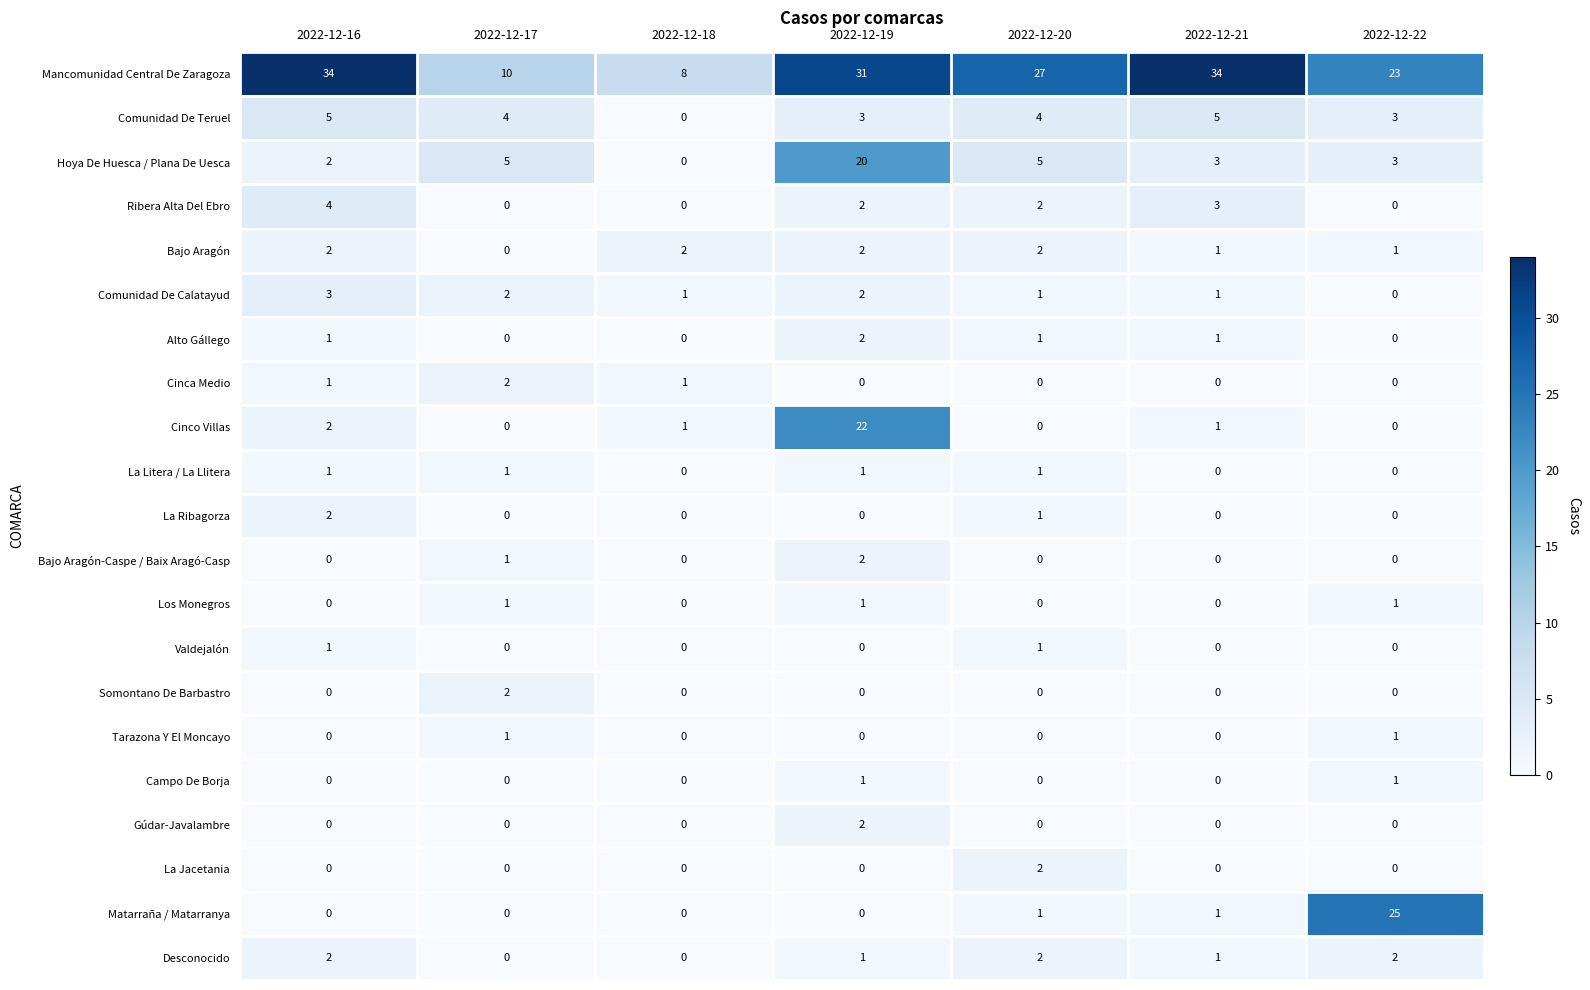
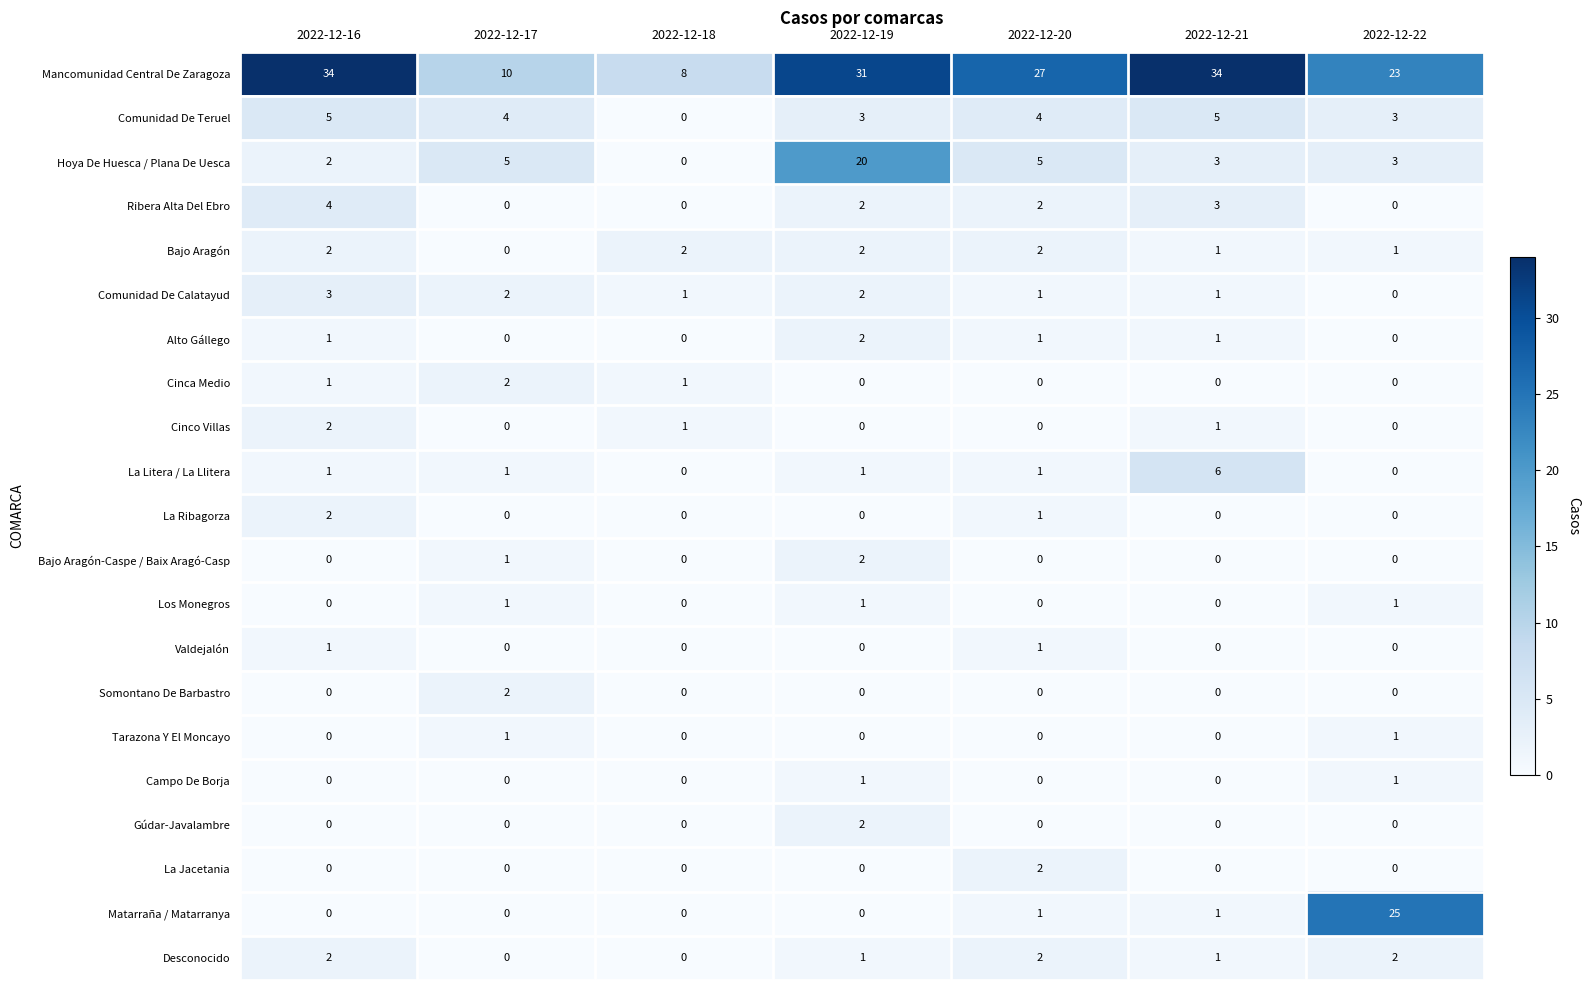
Cinco Villas, 2022-12-19: 22 -> 0
La Litera / La Llitera, 2022-12-21: 0 -> 6
